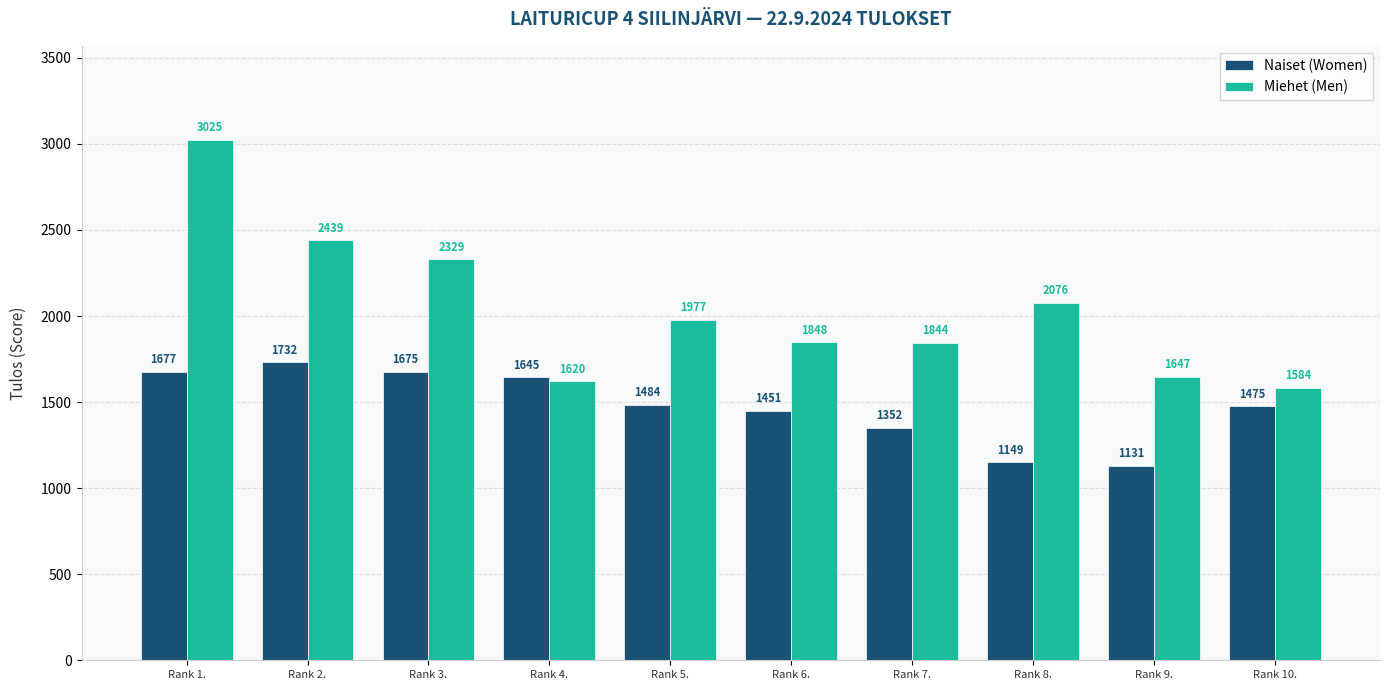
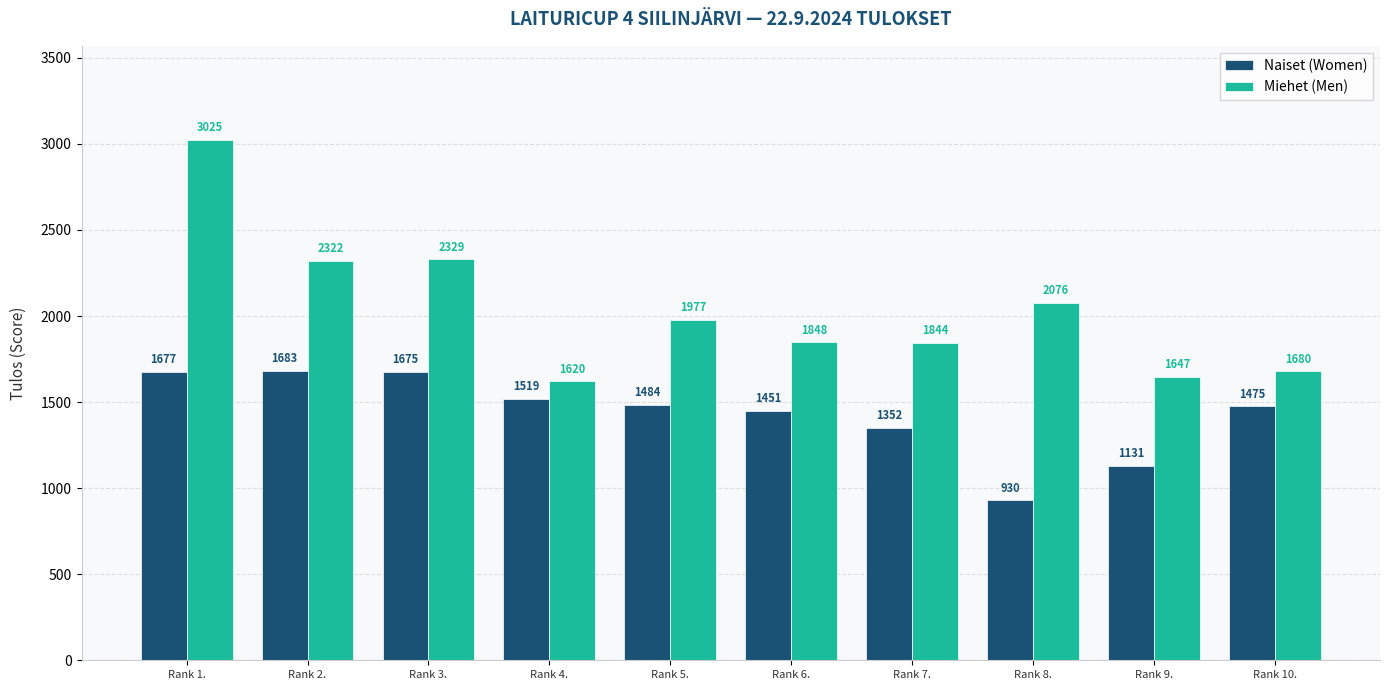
Naiset (Women), Rank 2.: 1732 -> 1683
Miehet (Men), Rank 2.: 2439 -> 2322
Naiset (Women), Rank 4.: 1645 -> 1519
Naiset (Women), Rank 8.: 1149 -> 930
Miehet (Men), Rank 10.: 1584 -> 1680
